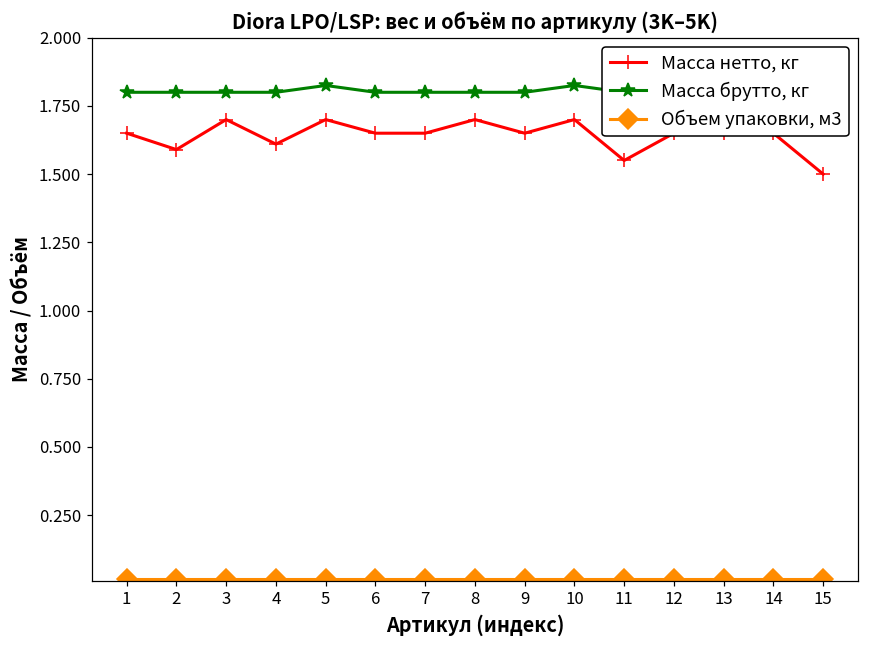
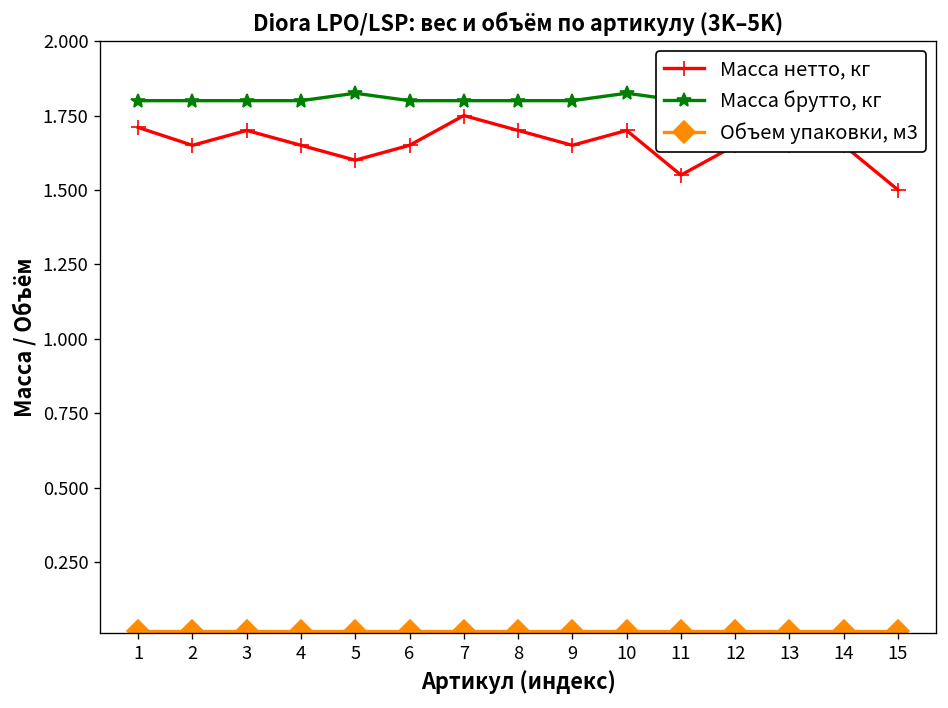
Масса нетто, кг, 1: 1.65 -> 1.71
Масса нетто, кг, 2: 1.59 -> 1.65
Масса нетто, кг, 4: 1.61 -> 1.65
Масса нетто, кг, 5: 1.7 -> 1.6
Масса нетто, кг, 7: 1.65 -> 1.75
